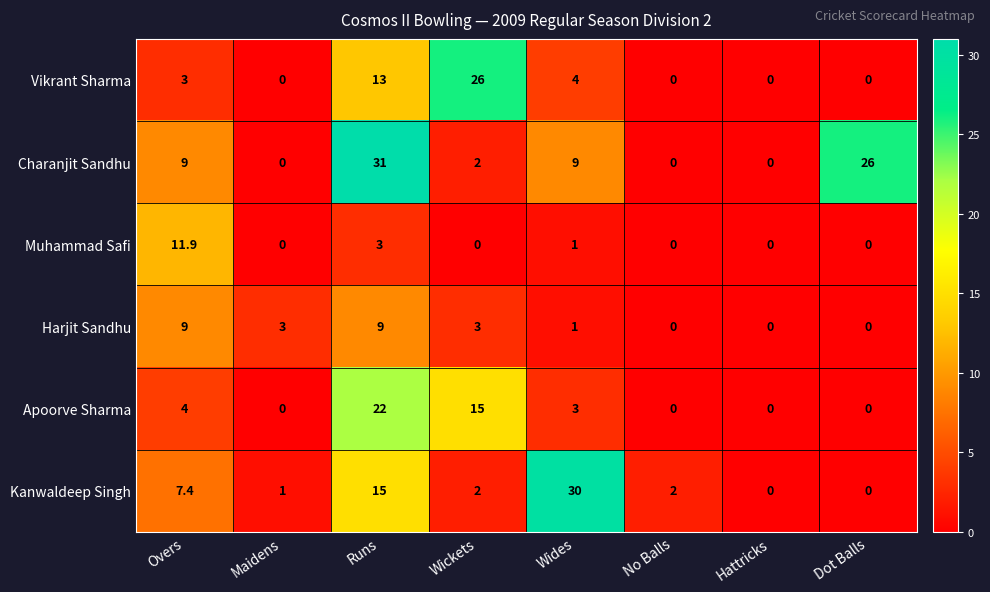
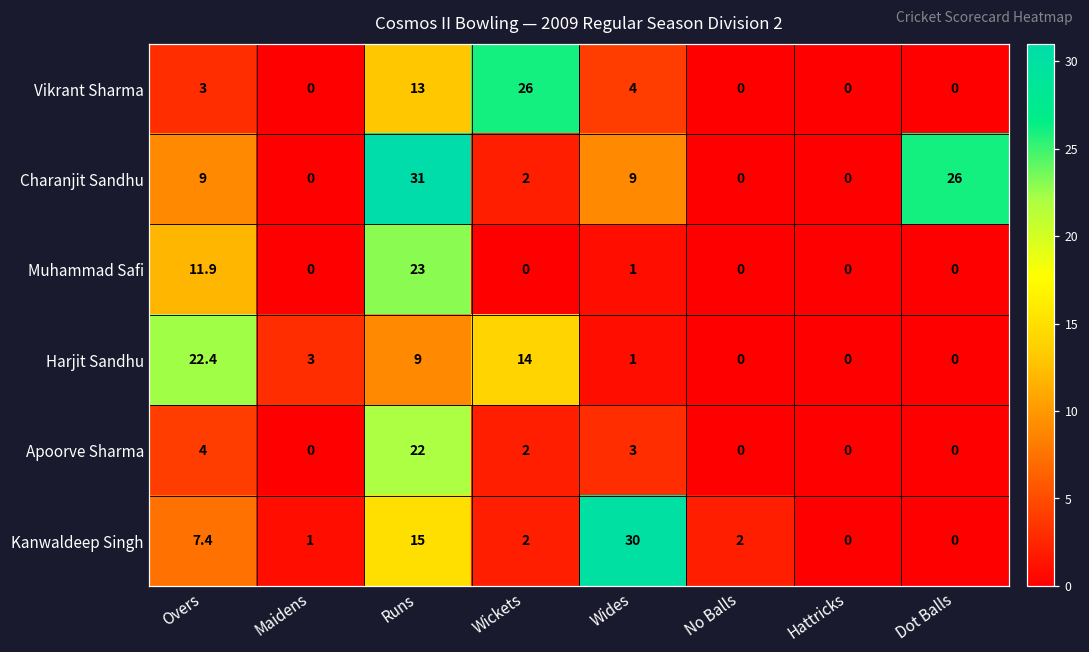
Muhammad Safi, Runs: 3 -> 23
Harjit Sandhu, Overs: 9 -> 22.4
Harjit Sandhu, Wickets: 3 -> 14
Apoorve Sharma, Wickets: 15 -> 2
